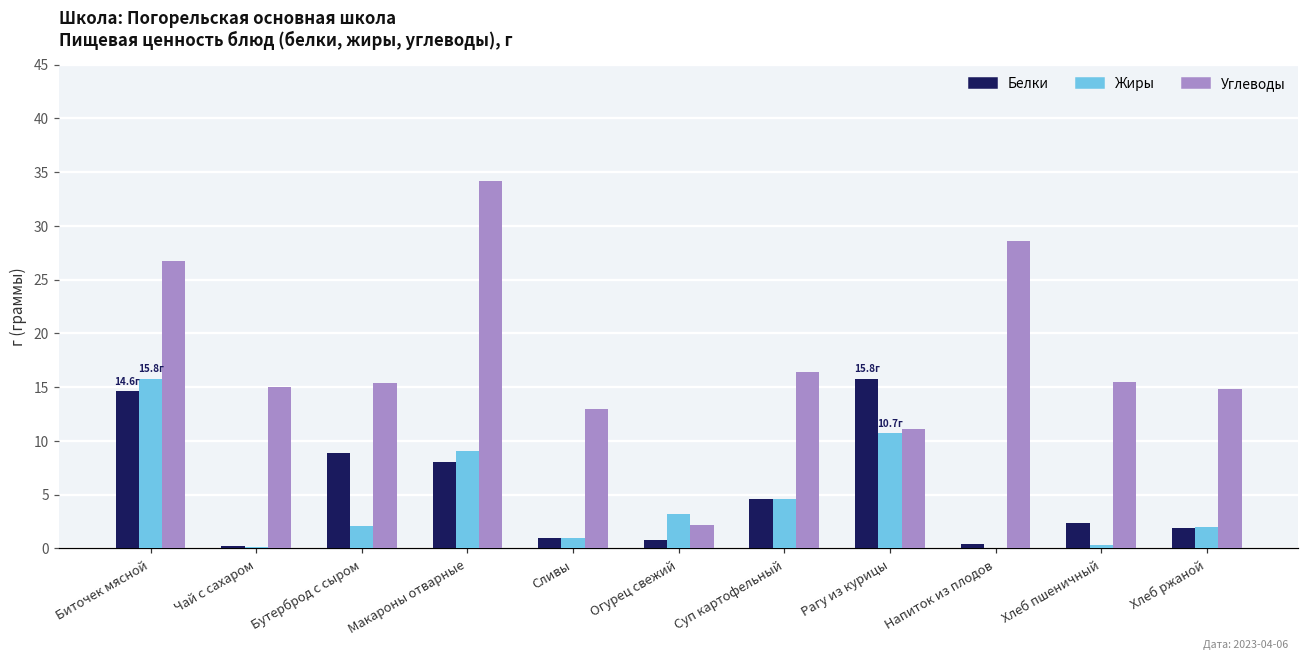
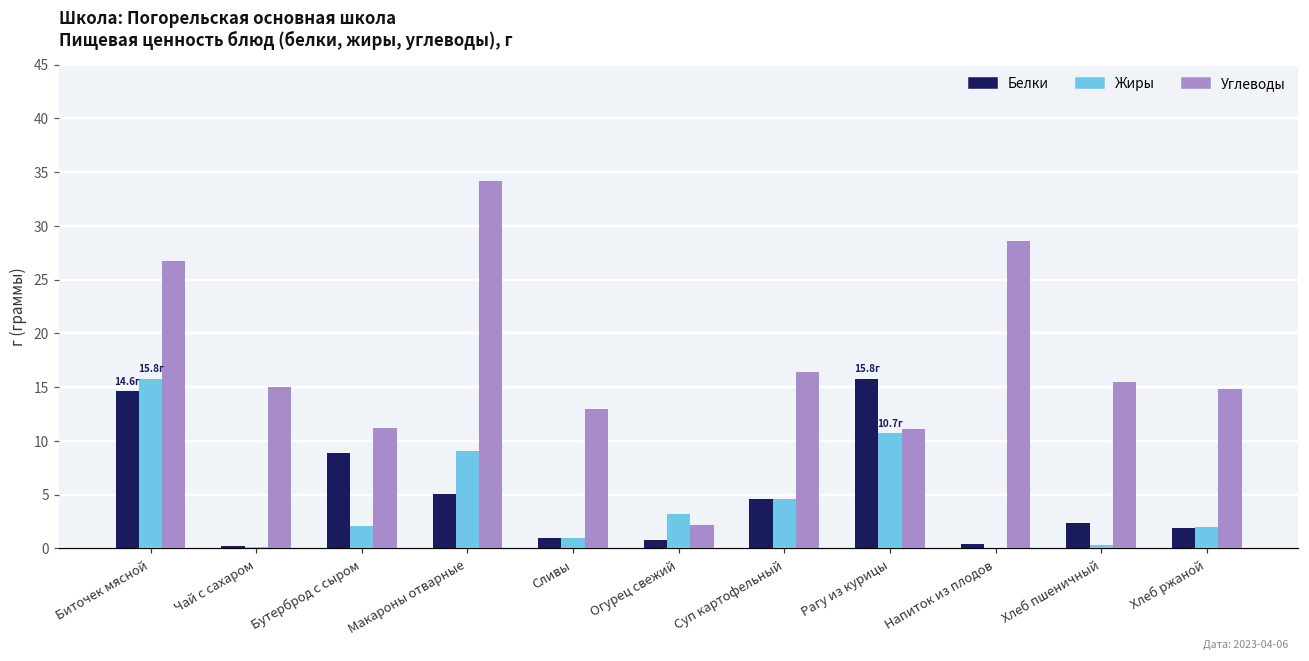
Углеводы, Бутерброд с сыром: 15 -> 11
Белки, Макароны отварные: 8 -> 5
